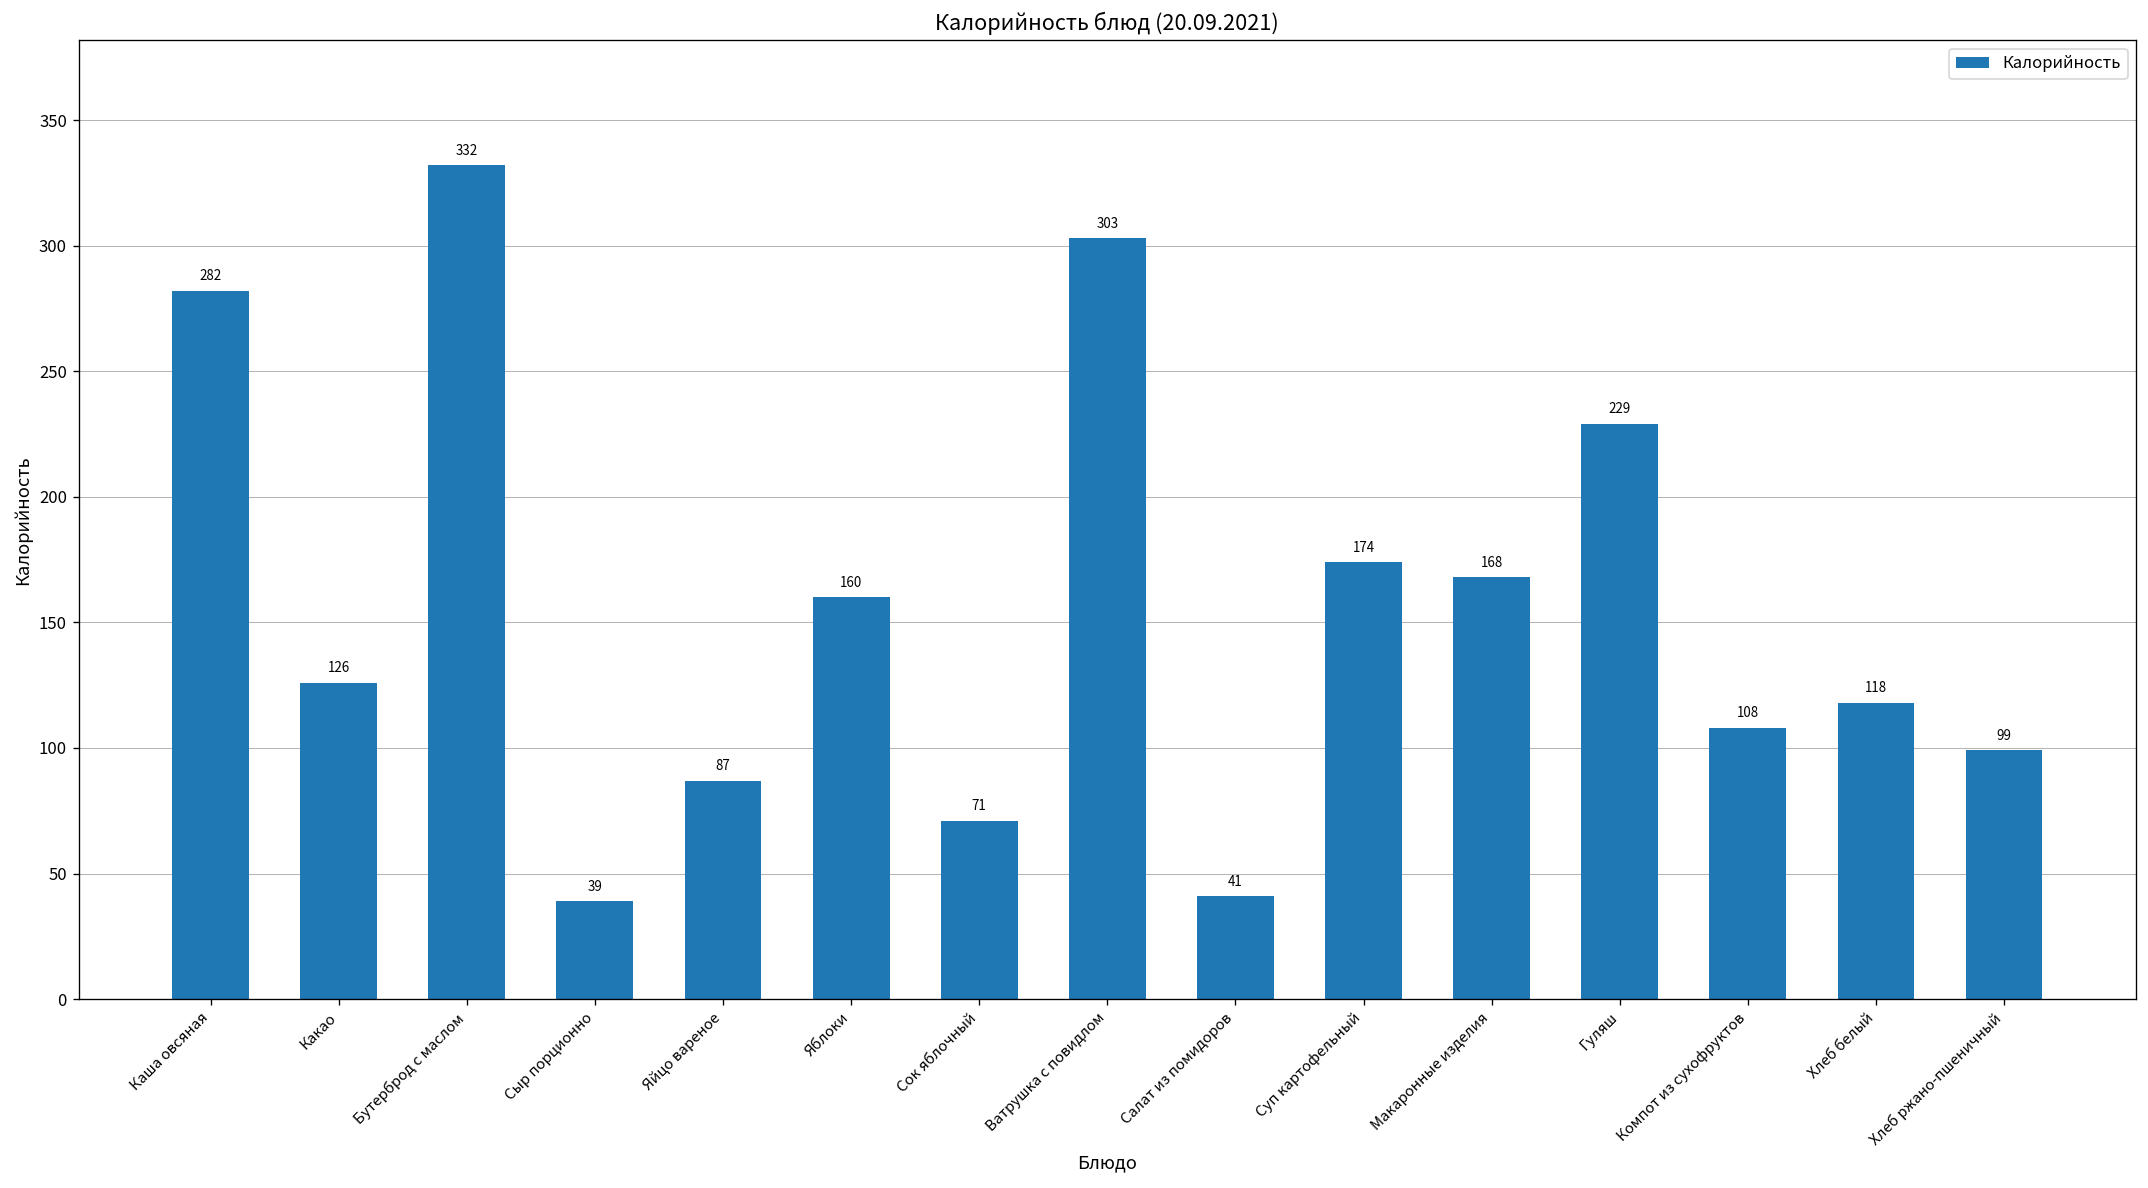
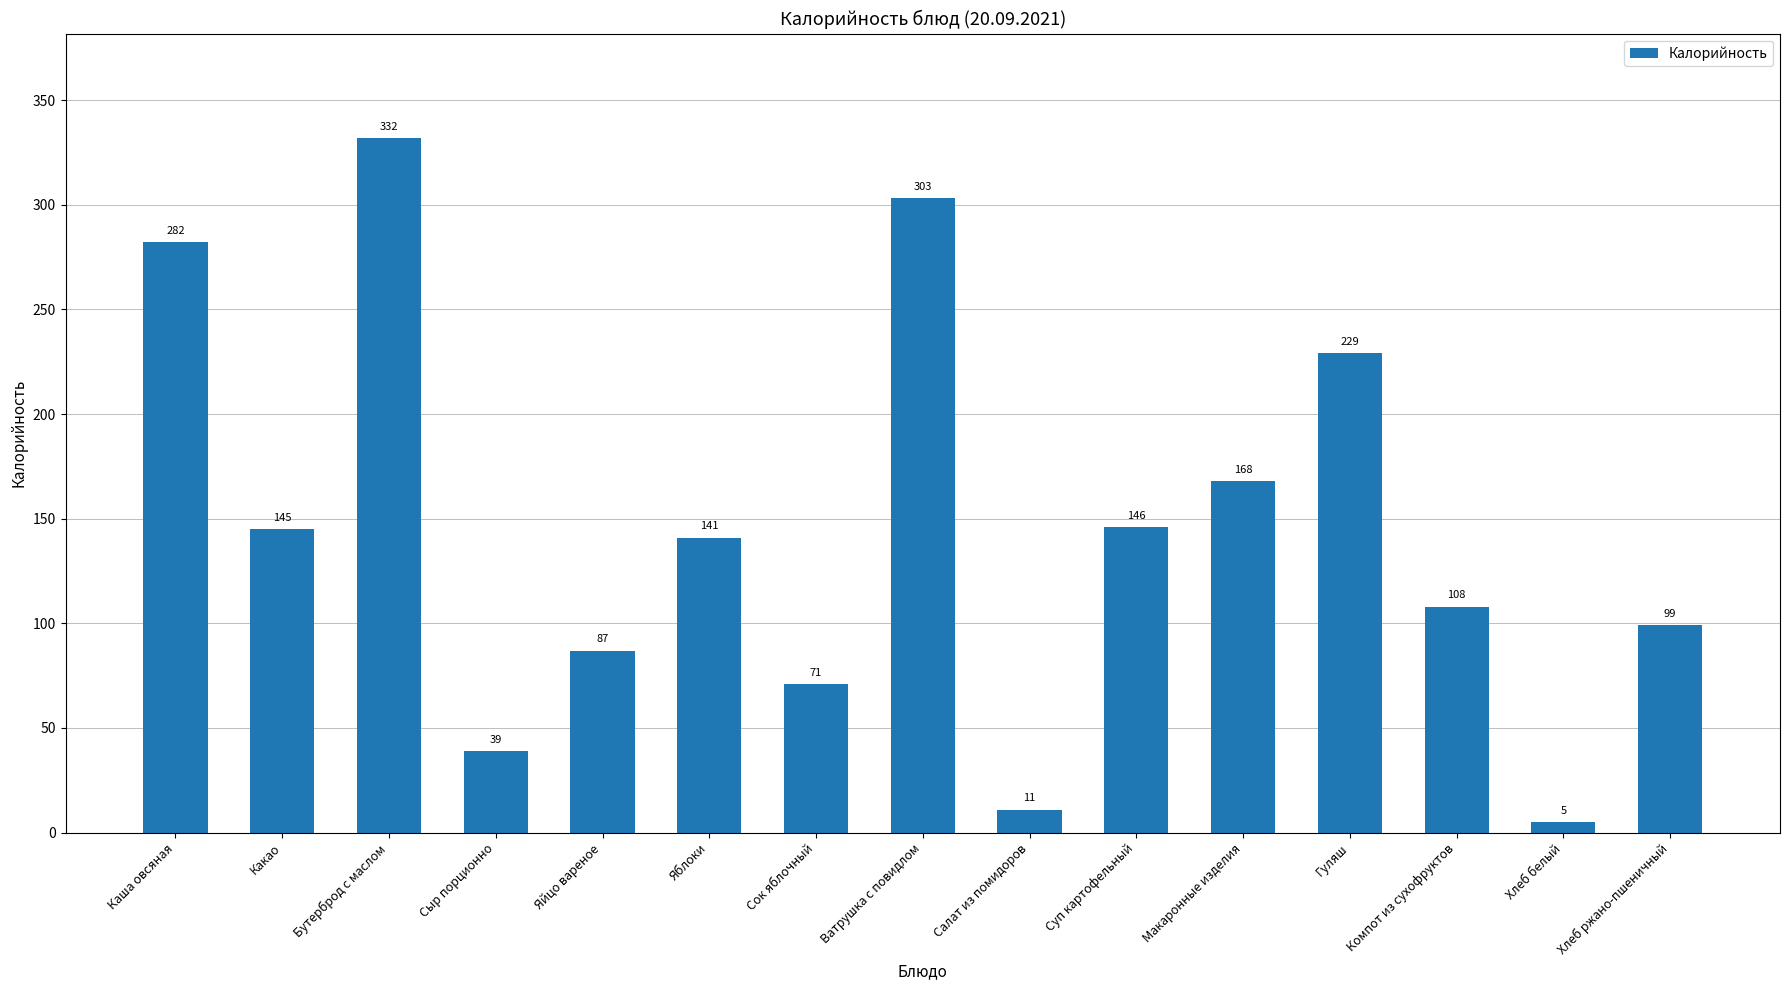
Какао: 126 -> 145
Яблоки: 160 -> 141
Салат из помидоров: 41 -> 11
Суп картофельный: 174 -> 146
Хлеб белый: 118 -> 5
